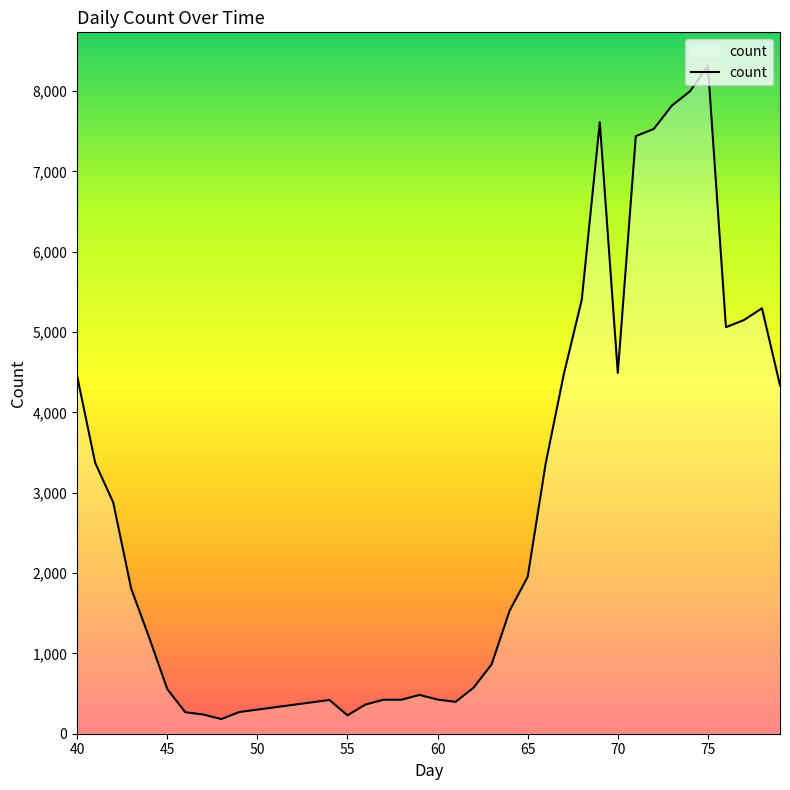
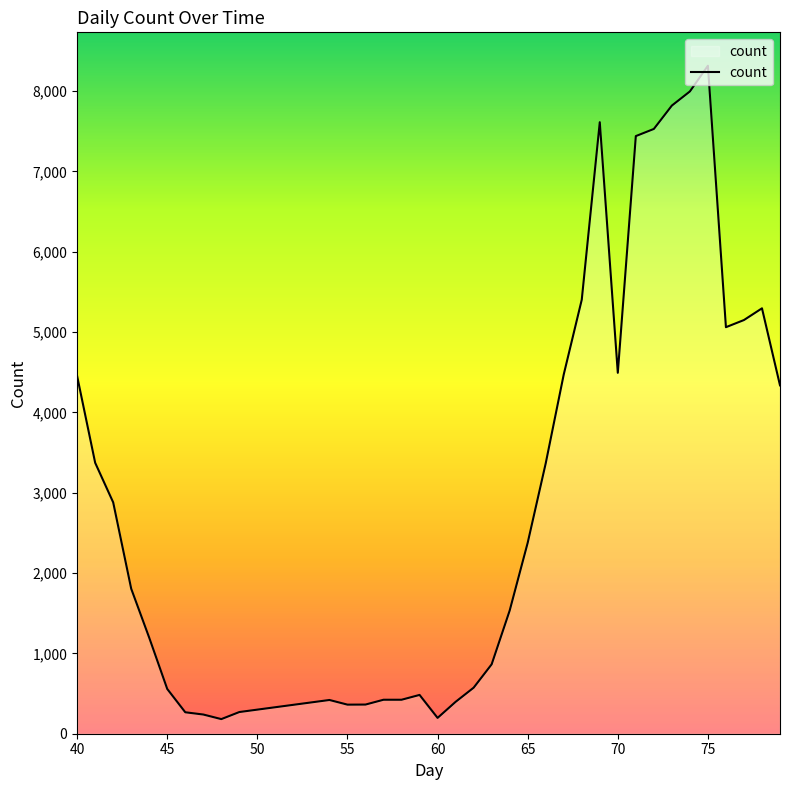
55: 200 -> 400
60: 400 -> 200
65: 2,000 -> 2,400
